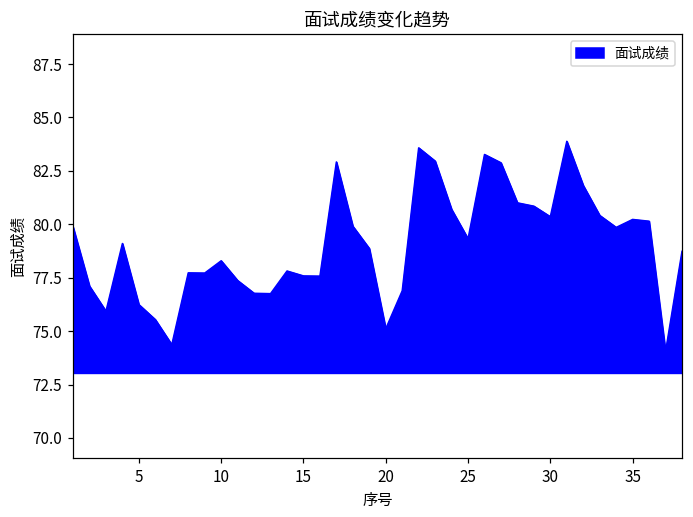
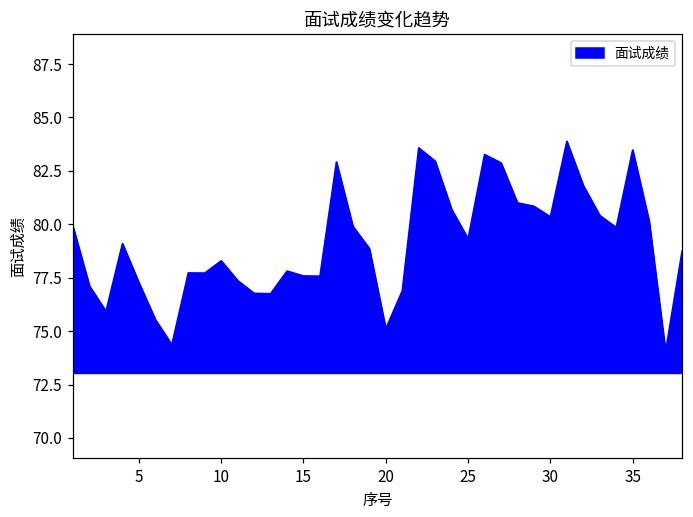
5: 76.2 -> 77.3
35: 80.2 -> 83.5
